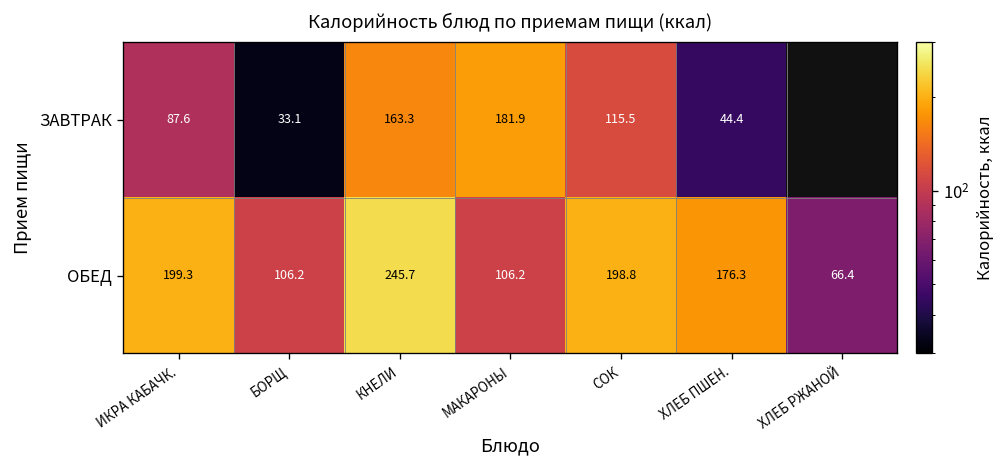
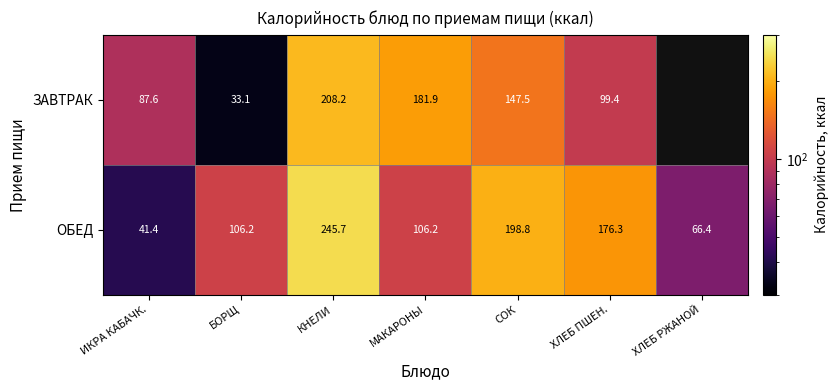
ЗАВТРАК, КНЕЛИ: 163.3 -> 208.2
ЗАВТРАК, СОК: 115.5 -> 147.5
ЗАВТРАК, ХЛЕБ ПШЕН.: 44.4 -> 99.4
ОБЕД, ИКРА КАБАЧК.: 199.3 -> 41.4
